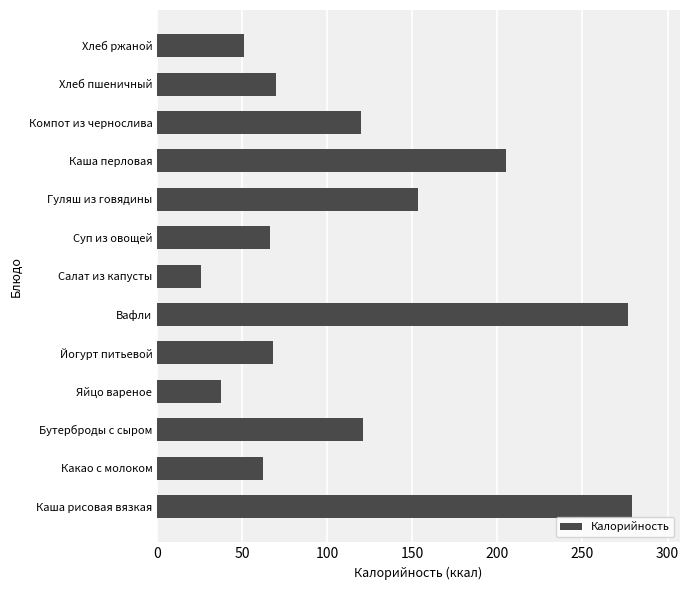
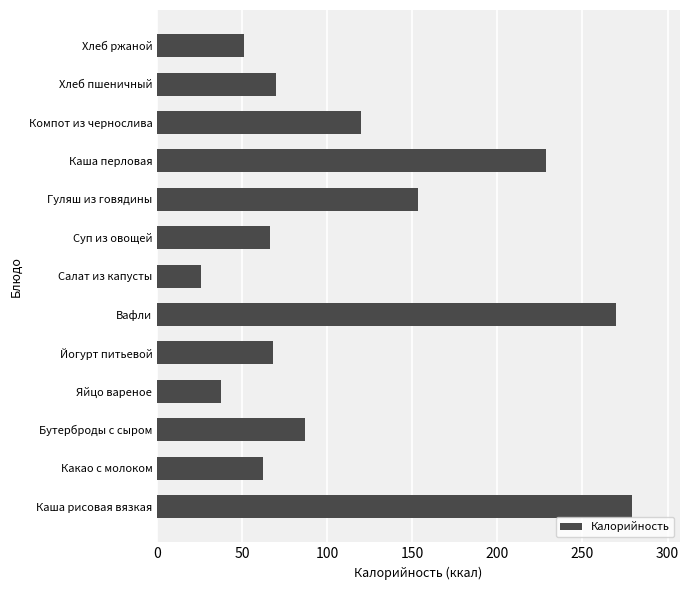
Каша перловая: 205 -> 229
Вафли: 277 -> 270
Бутерброды с сыром: 121 -> 87
